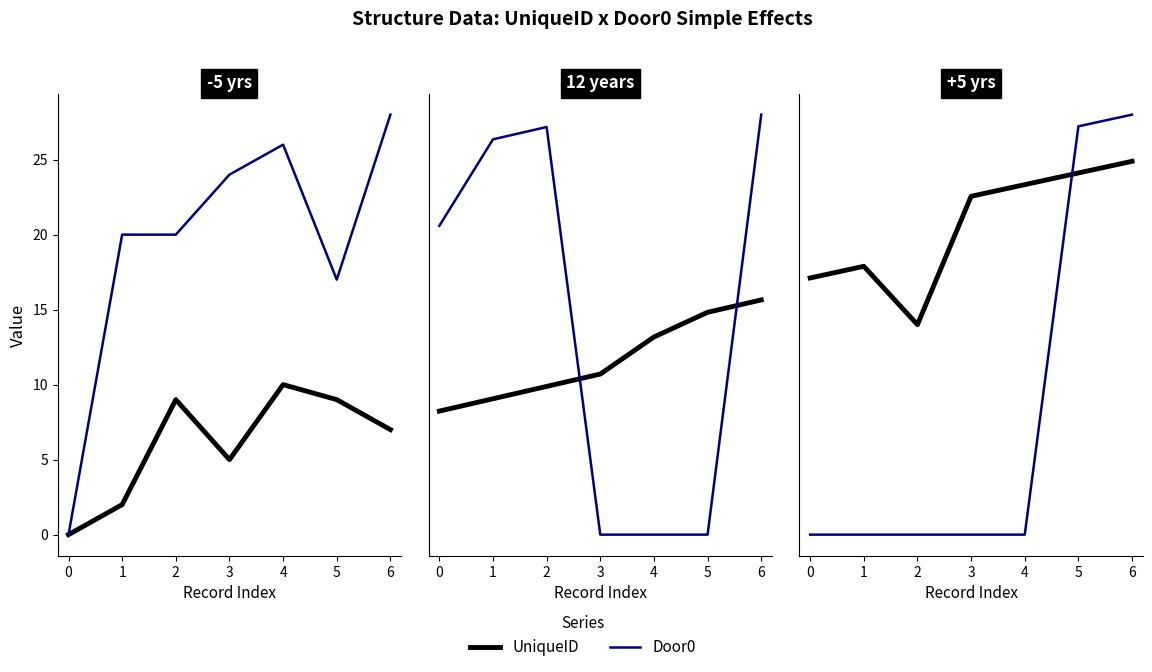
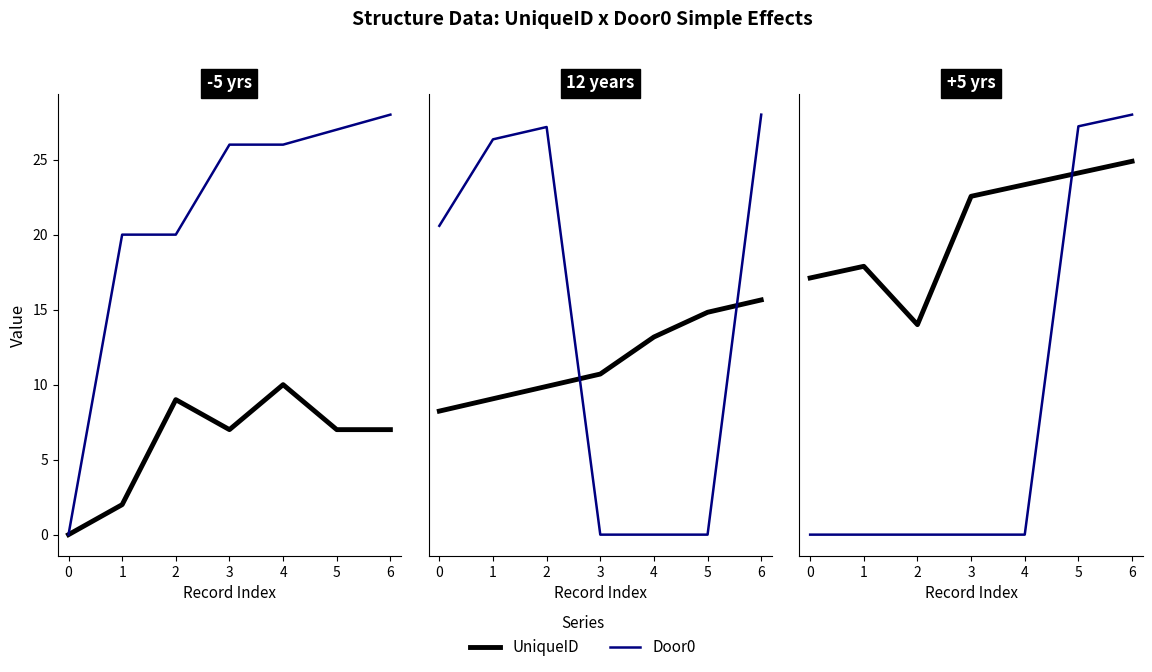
-5 yrs, UniqueID, 3: 5 -> 7
-5 yrs, Door0, 3: 24 -> 26
-5 yrs, UniqueID, 5: 9 -> 7
-5 yrs, Door0, 5: 17 -> 27
